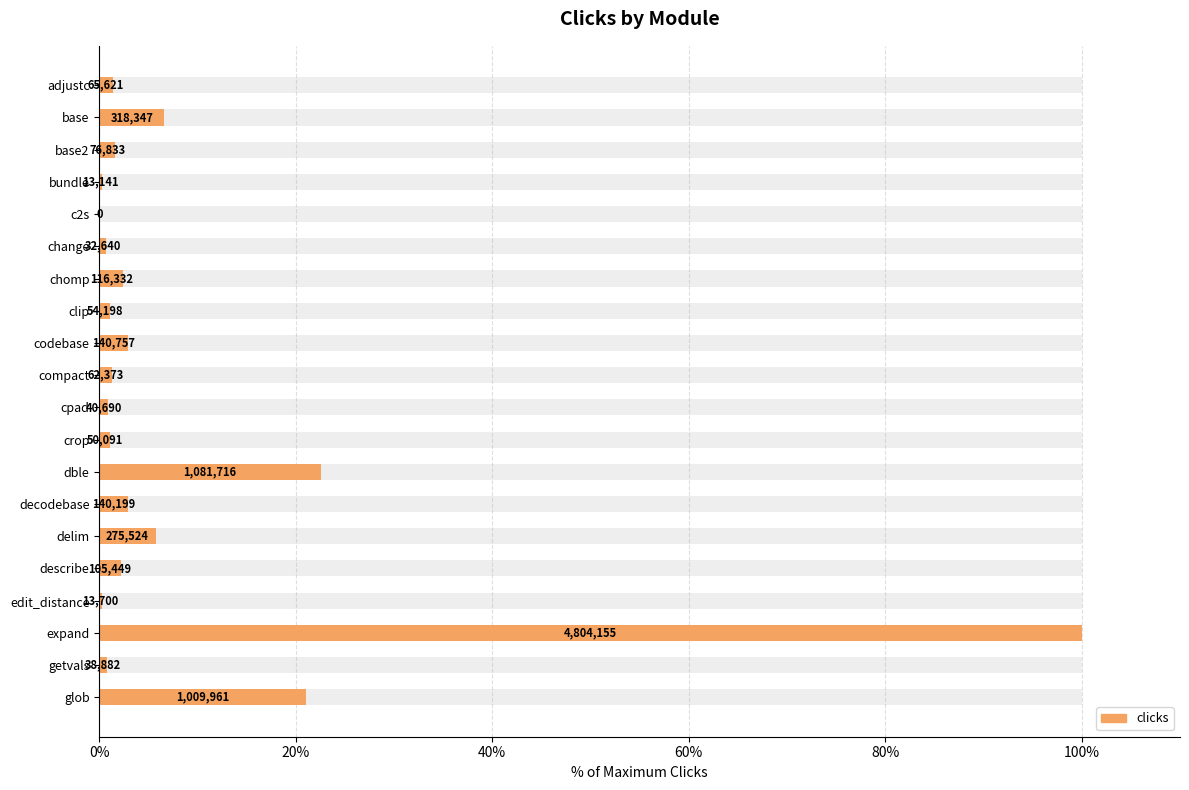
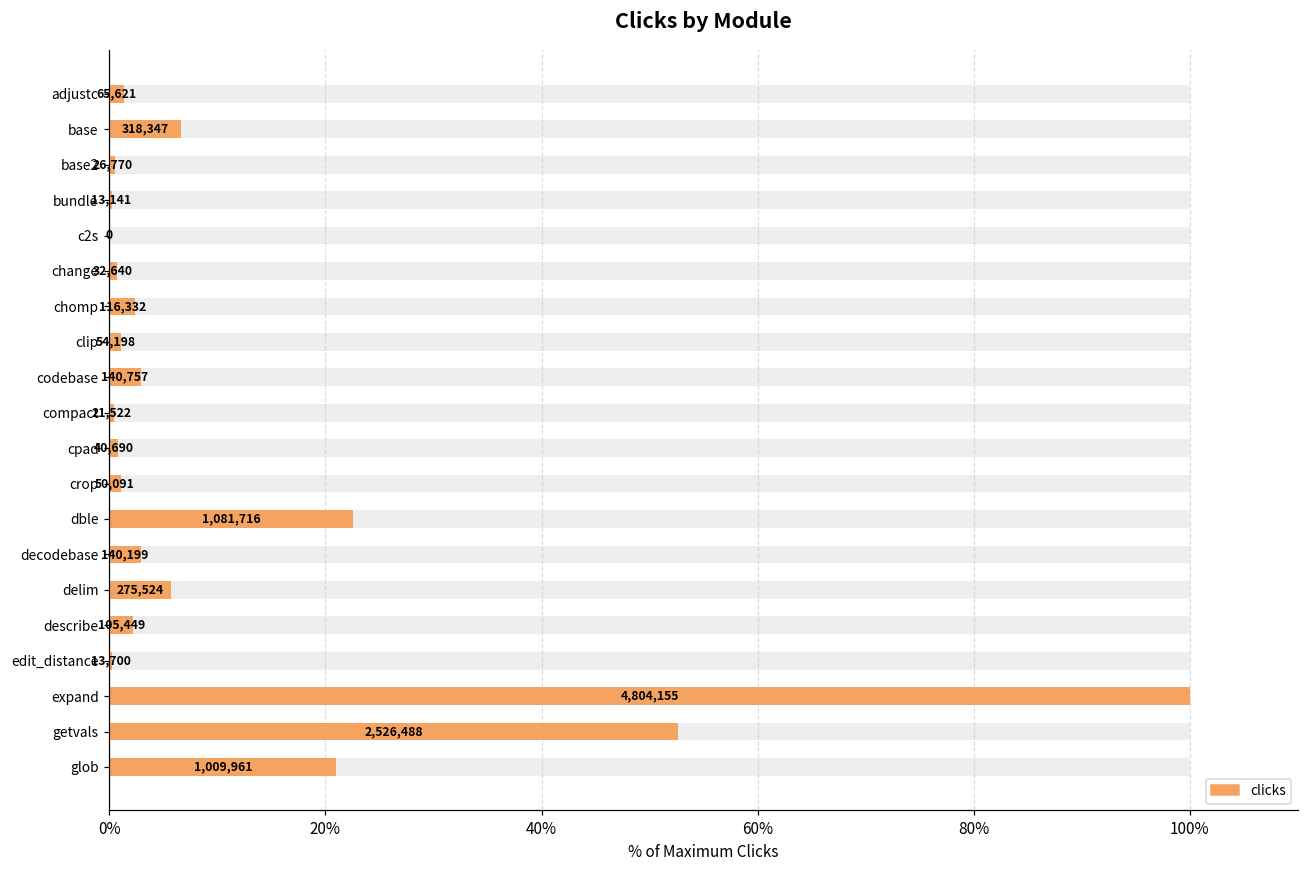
clicks, base2: 76,833 -> 26,770
clicks, compact: 62,373 -> 21,522
clicks, getvals: 38,882 -> 2,526,488
